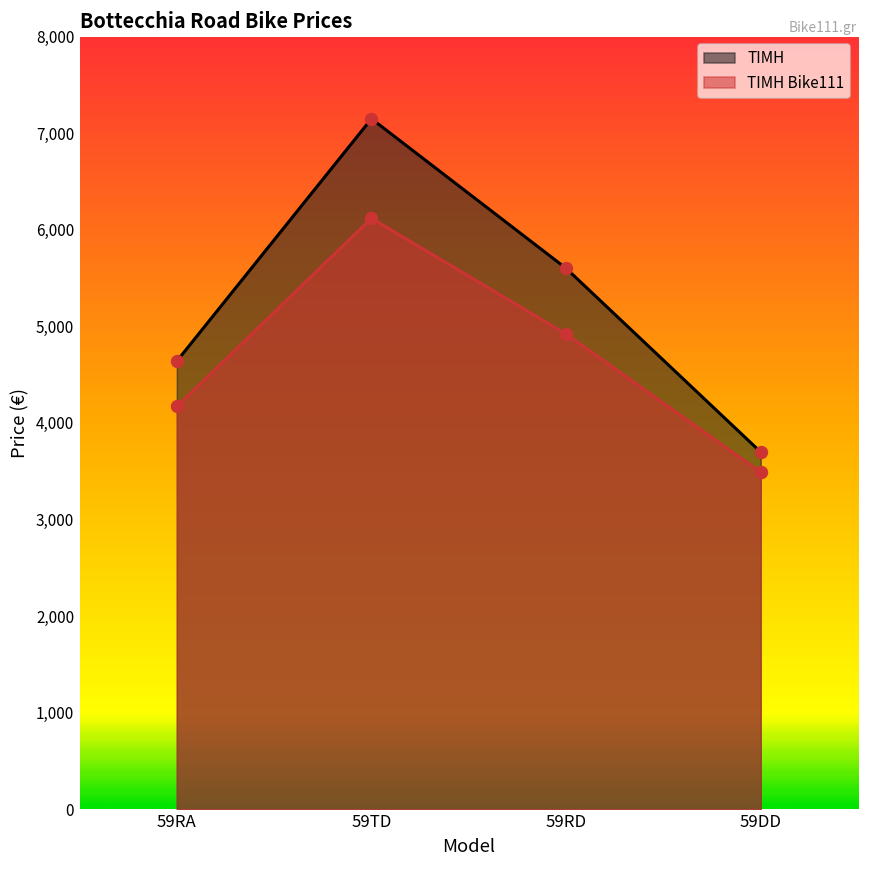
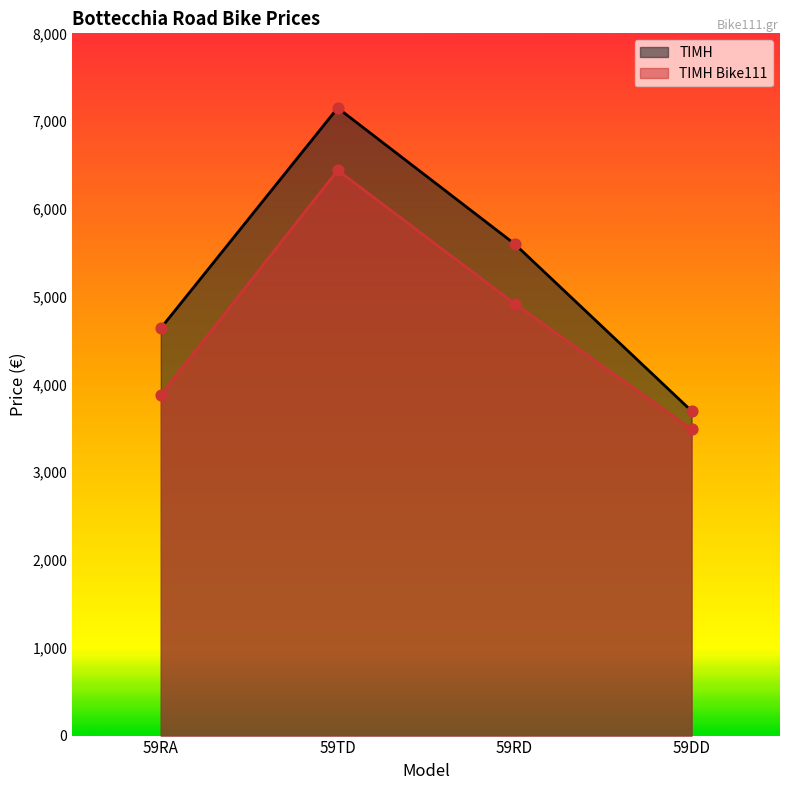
ΤΙΜΗ Bike111, 59RA: 4,200 -> 3,900
ΤΙΜΗ Bike111, 59TD: 6,100 -> 6,400
